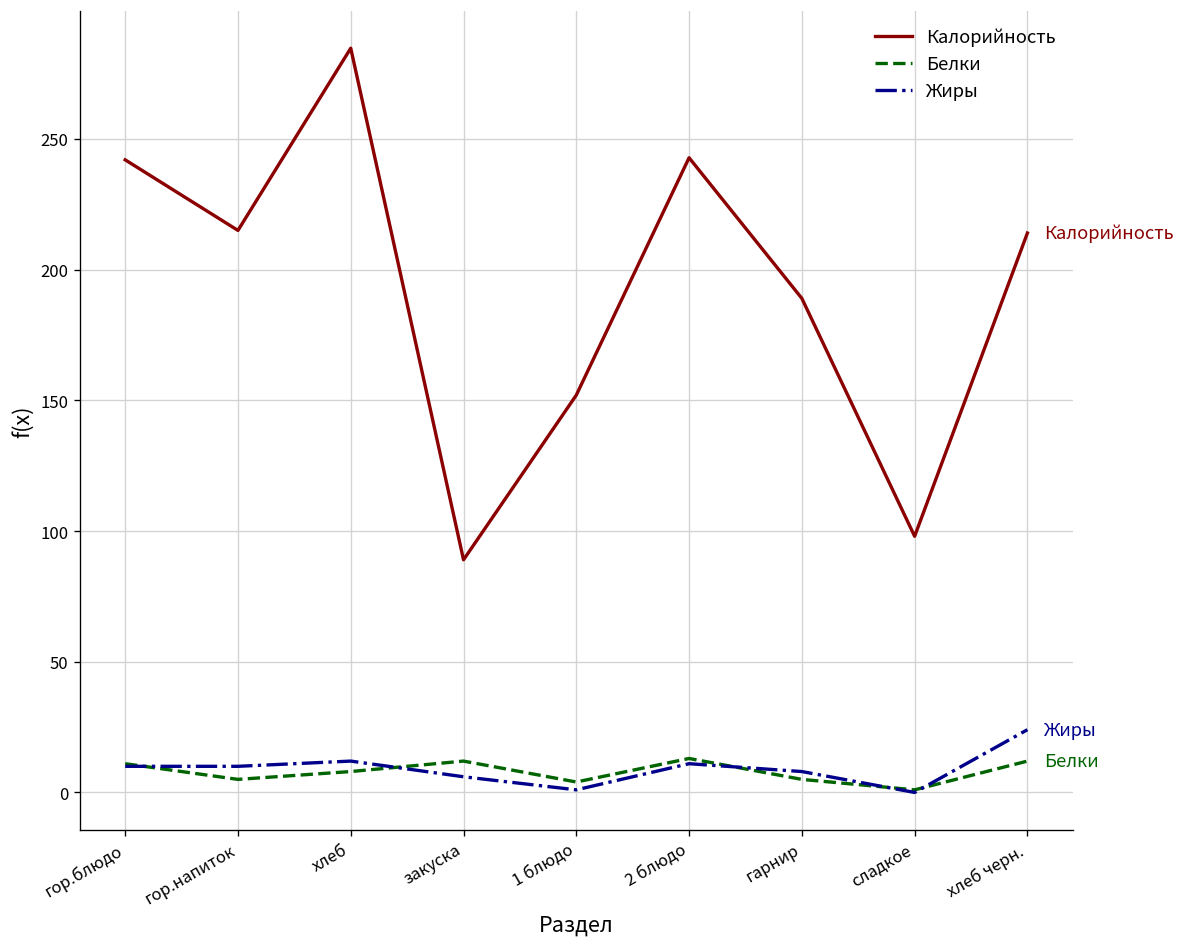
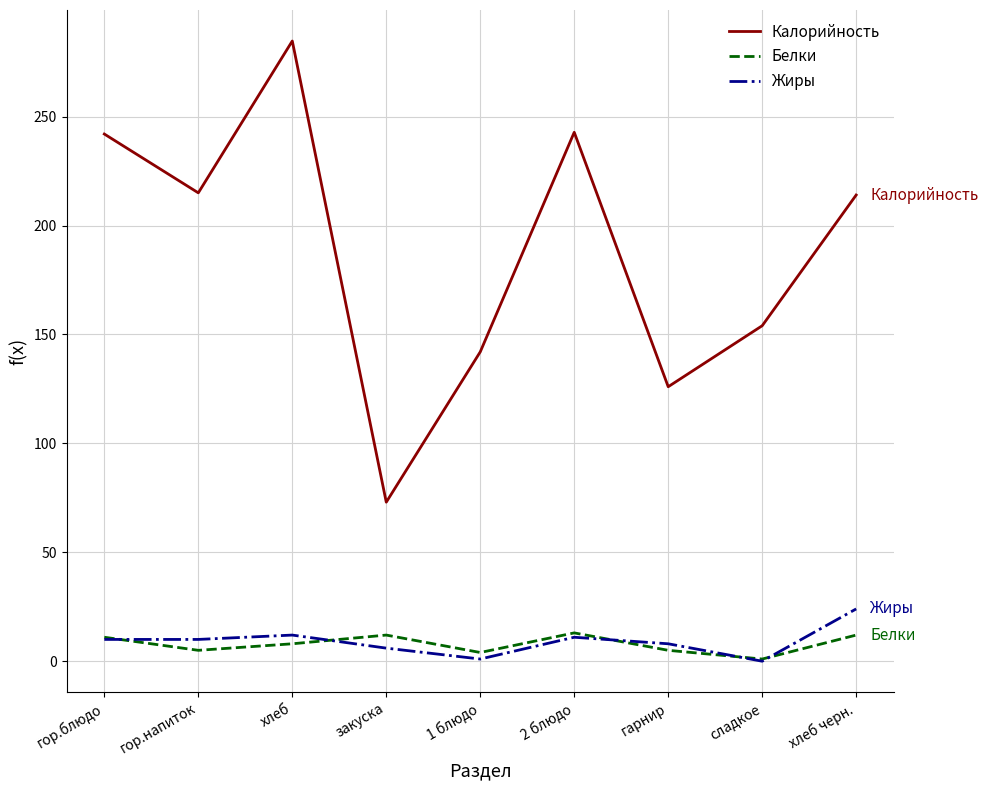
Калорийность, закуска: 89 -> 73
Калорийность, 1 блюдо: 152 -> 142
Калорийность, гарнир: 189 -> 126
Калорийность, сладкое: 98 -> 154
